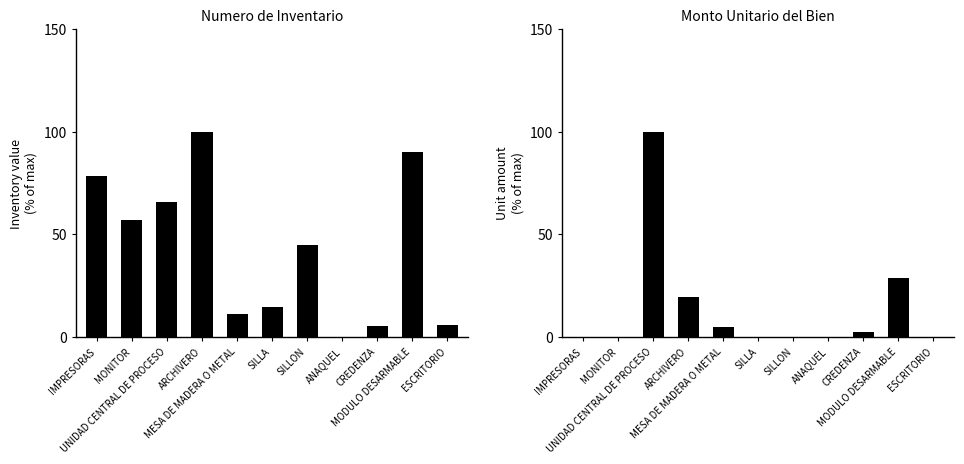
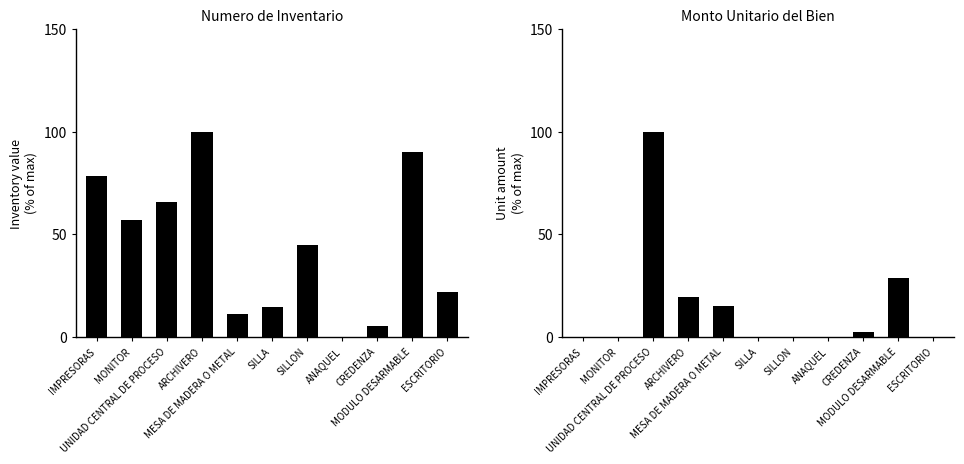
Numero de Inventario, ESCRITORIO: 6 -> 22
Monto Unitario del Bien, MESA DE MADERA O METAL: 5 -> 15
